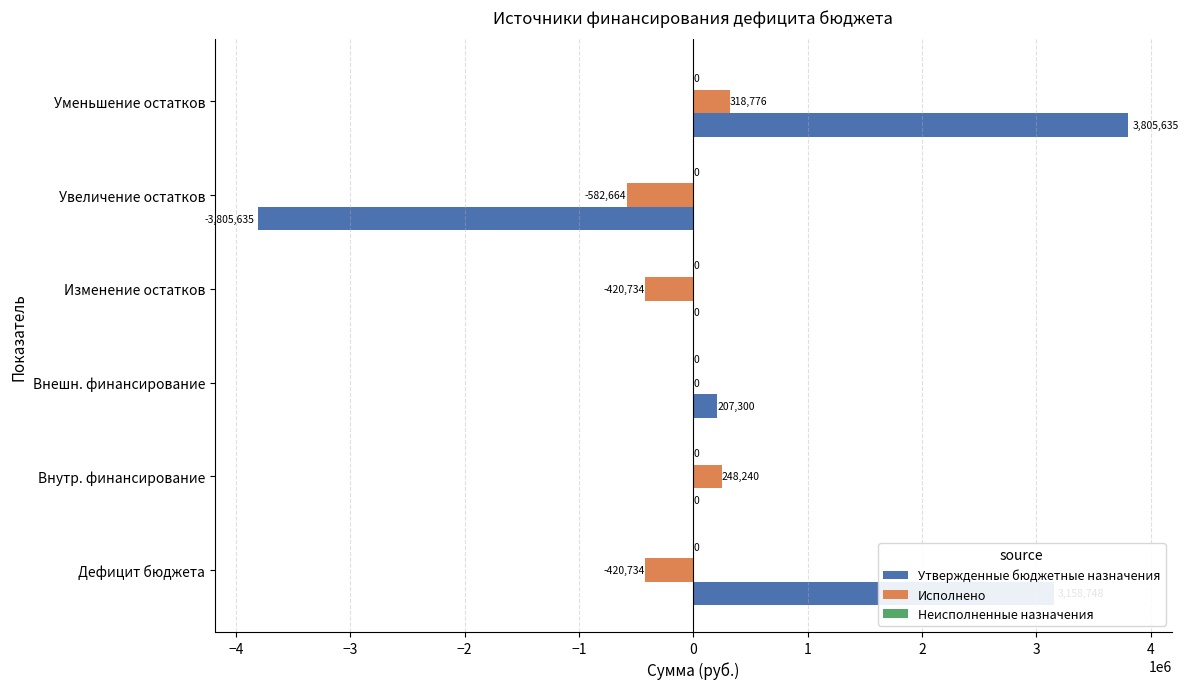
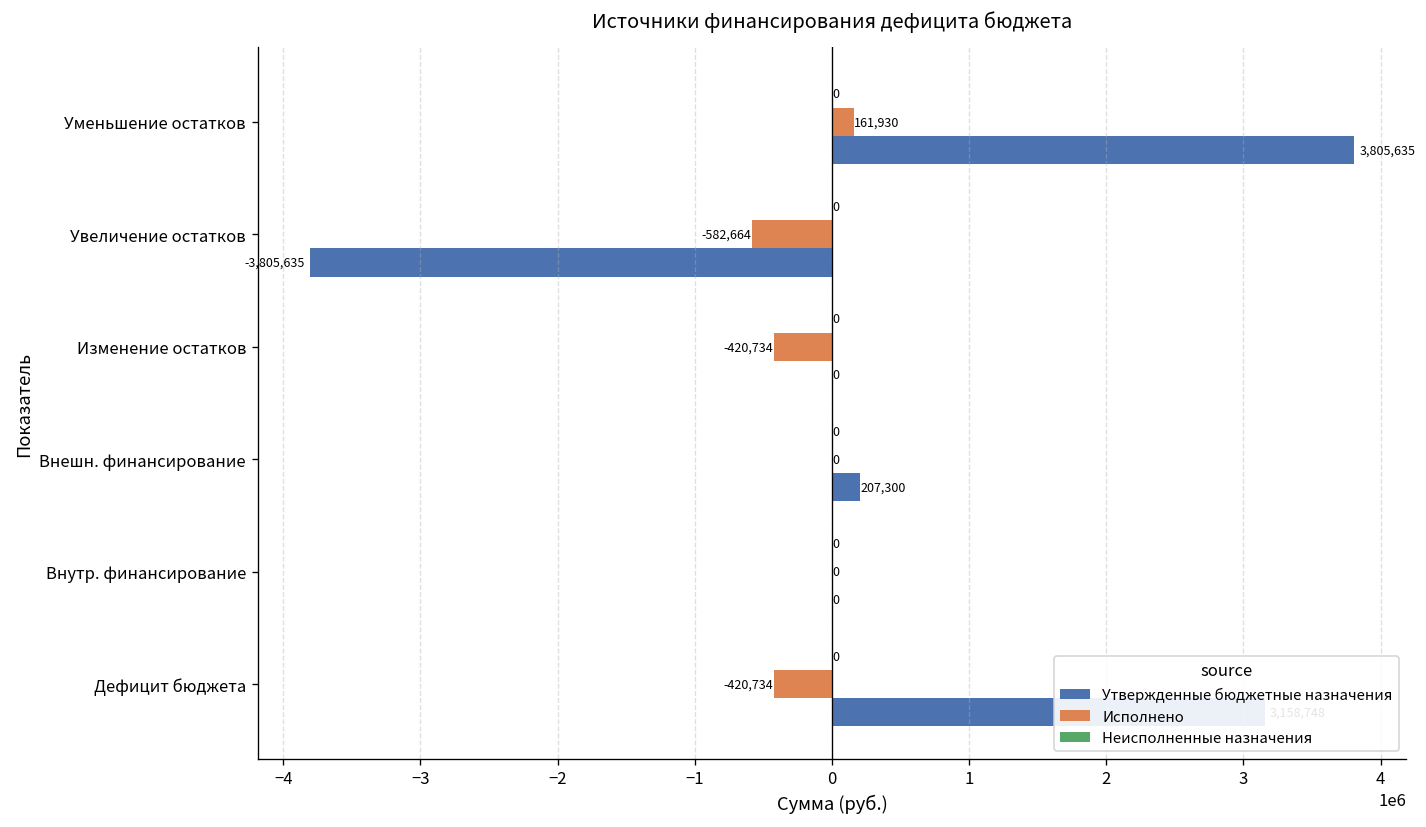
Исполнено, Уменьшение остатков: 318,776 -> 161,930
Исполнено, Внутр. финансирование: 248,240 -> 0
